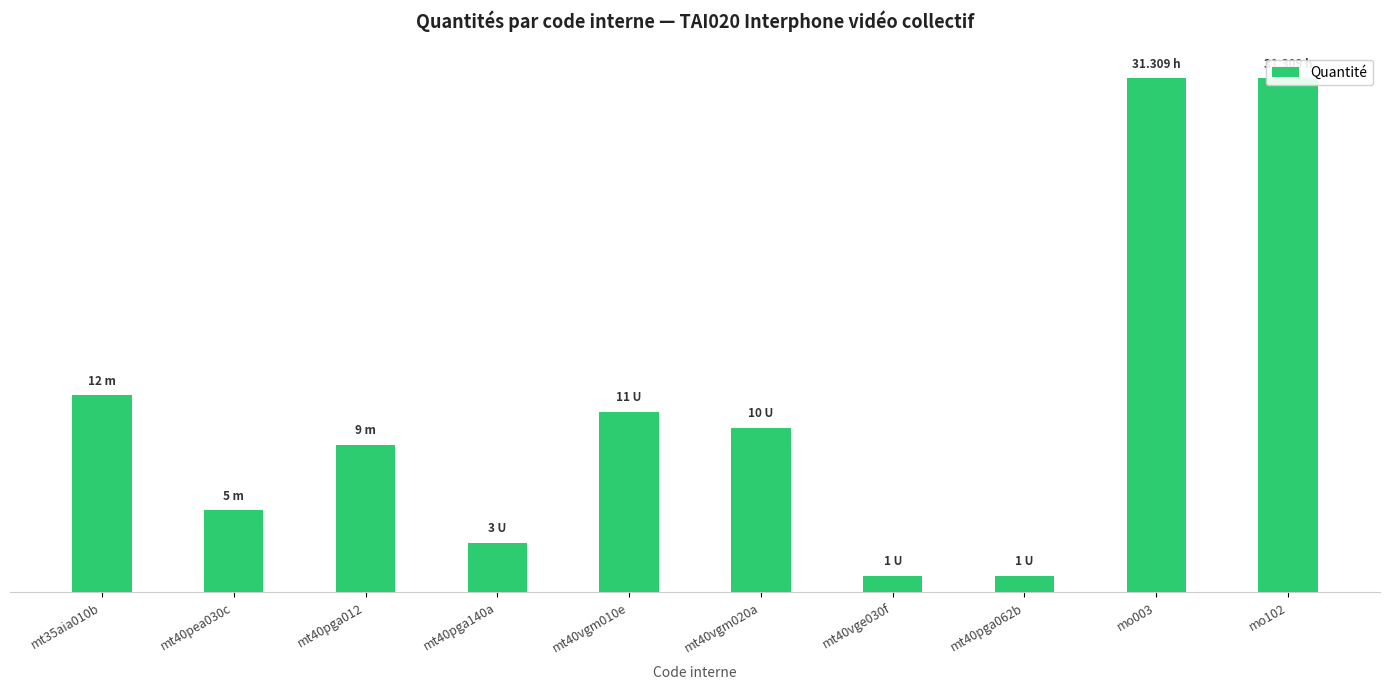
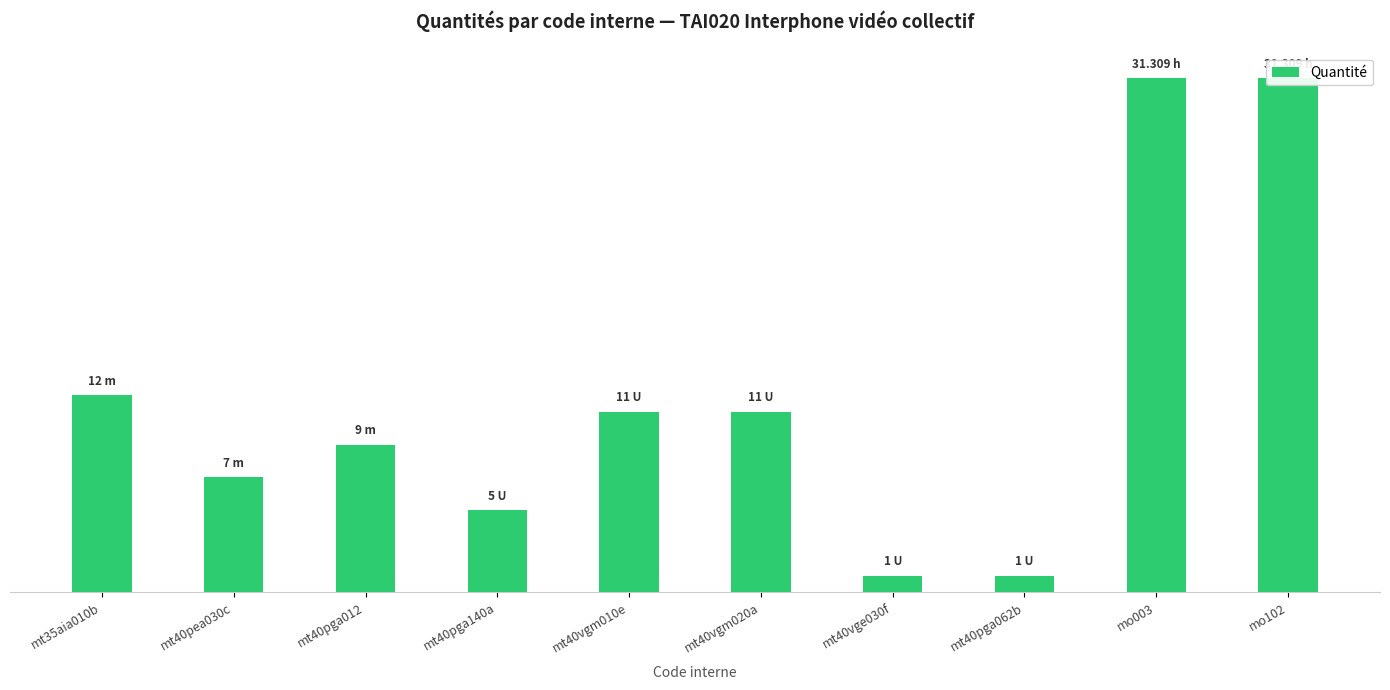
mt40pea030c: 5 -> 7
mt40pga140a: 3 -> 5
mt40vgm020a: 10 -> 11
